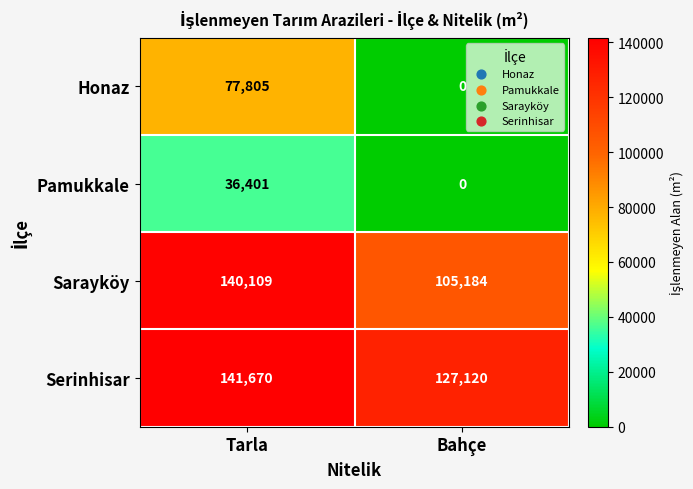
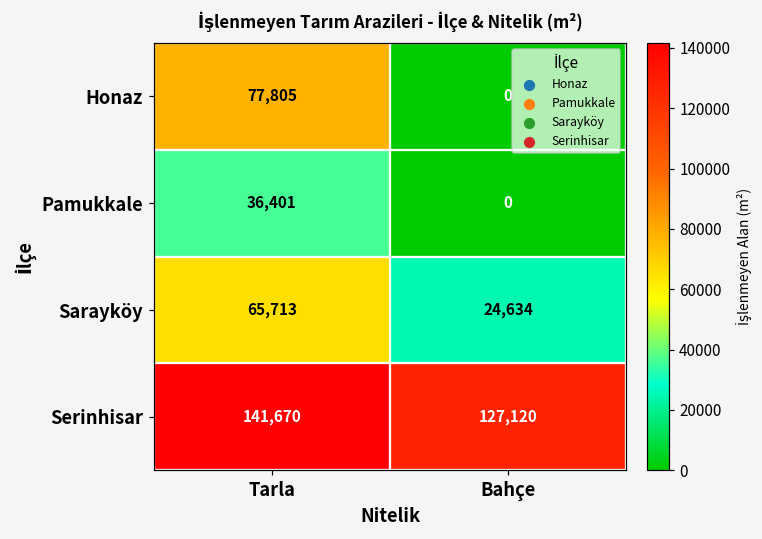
Sarayköy, Tarla: 140,109 -> 65,713
Sarayköy, Bahçe: 105,184 -> 24,634
